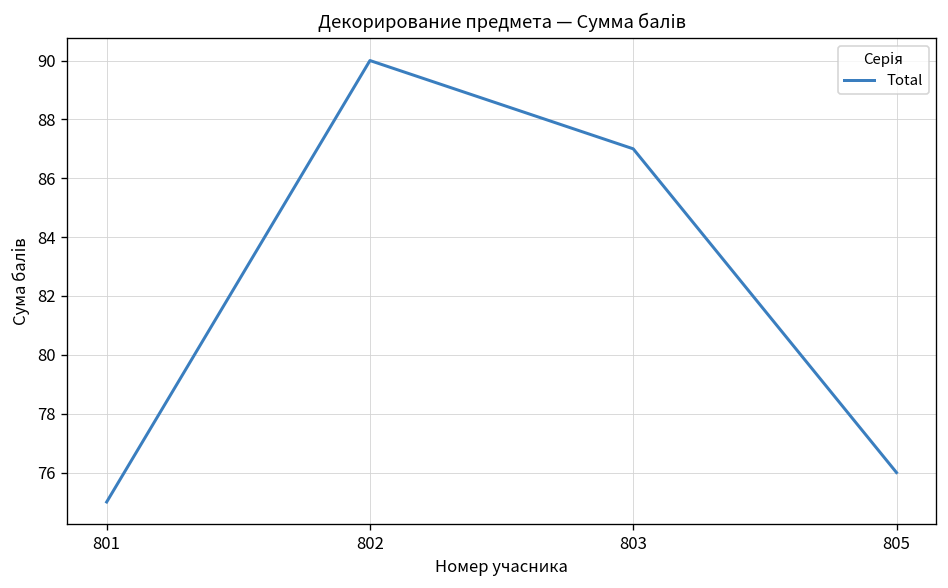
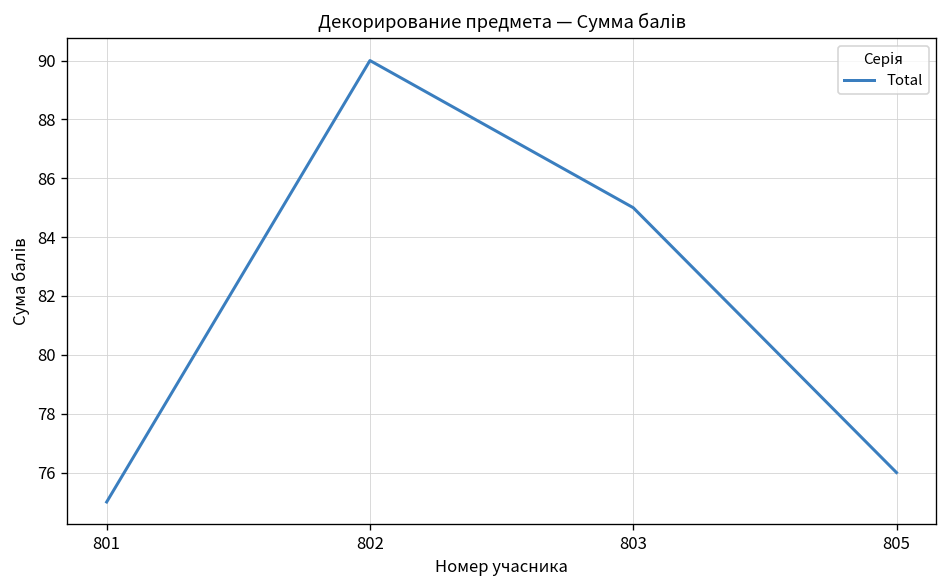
803: 87 -> 85
